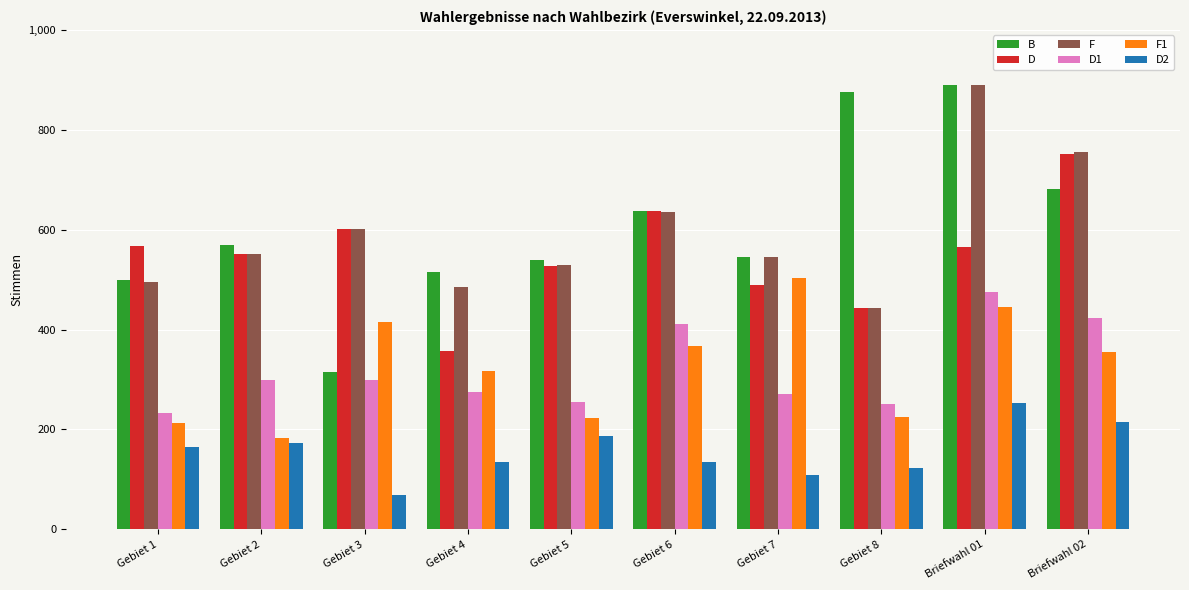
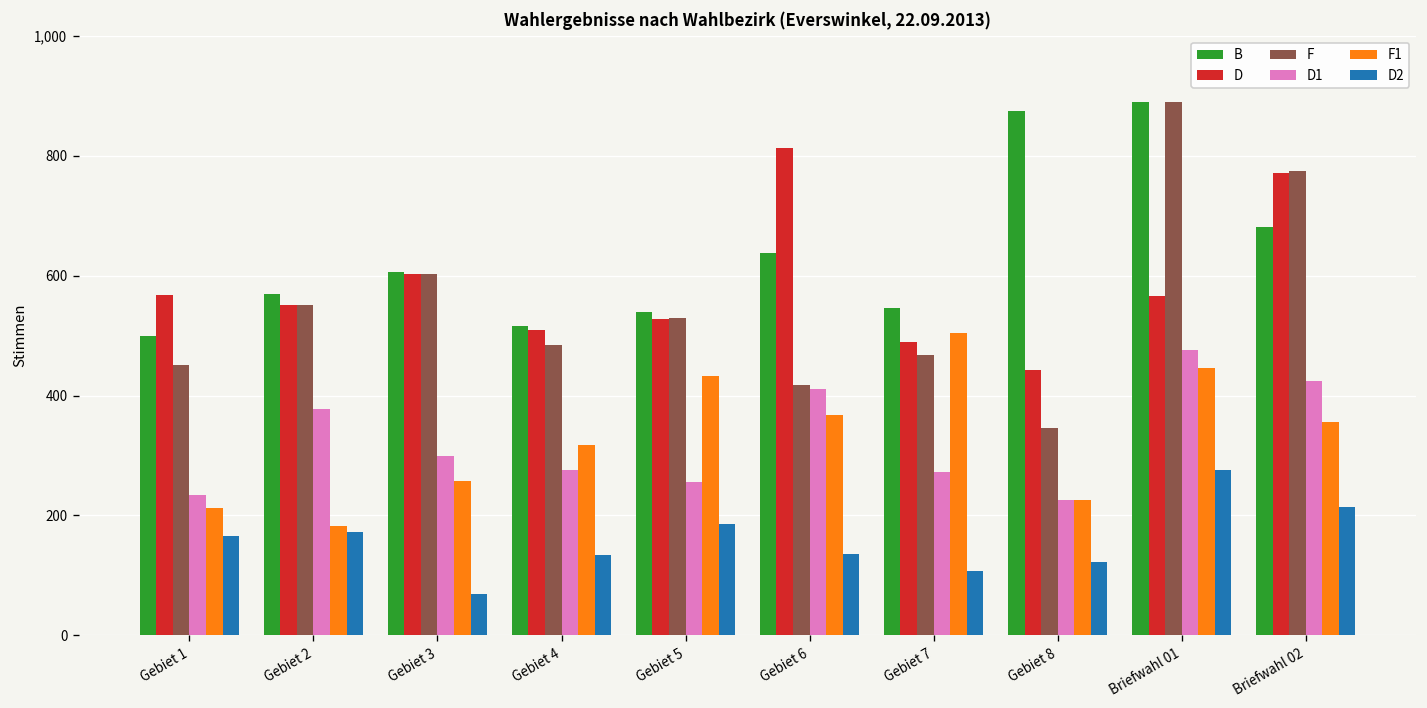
F, Gebiet 1: 500 -> 450
D1, Gebiet 2: 300 -> 380
B, Gebiet 3: 320 -> 610
F1, Gebiet 3: 420 -> 260
D, Gebiet 4: 360 -> 510
F1, Gebiet 5: 220 -> 430
D, Gebiet 6: 640 -> 810
F, Gebiet 6: 640 -> 420
F, Gebiet 7: 550 -> 470
F, Gebiet 8: 440 -> 350
D1, Gebiet 8: 250 -> 230
D2, Briefwahl 01: 250 -> 280
D, Briefwahl 02: 750 -> 770
F, Briefwahl 02: 760 -> 770
